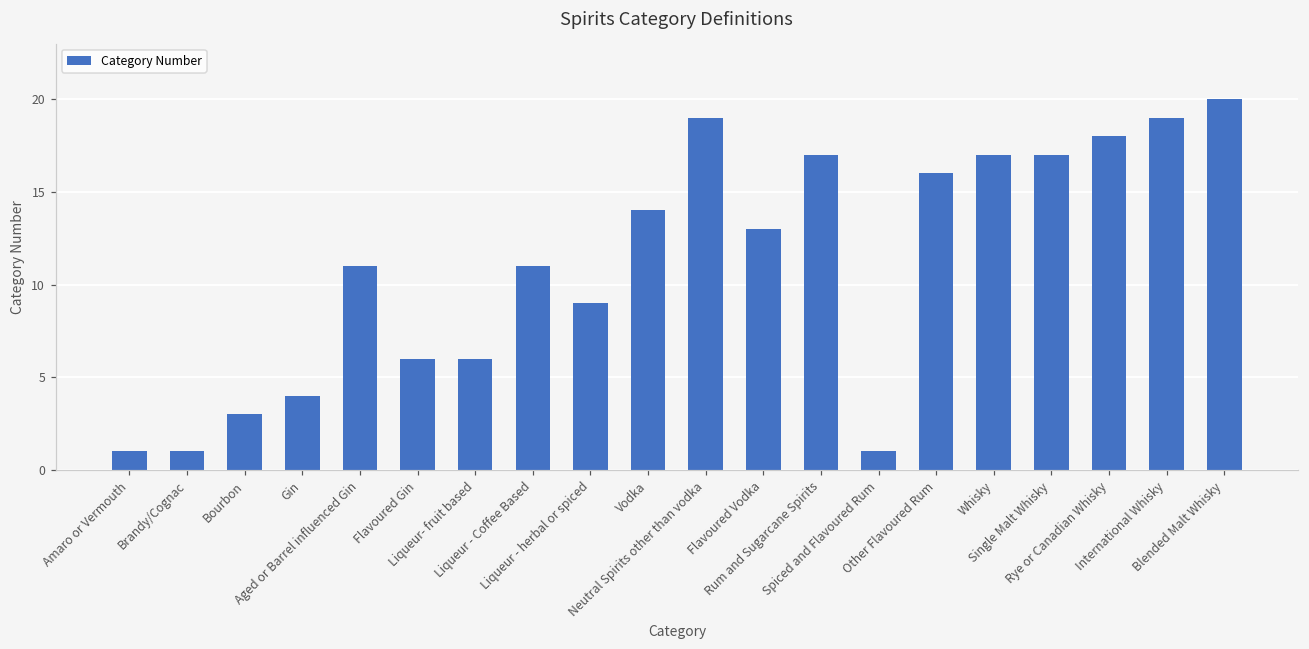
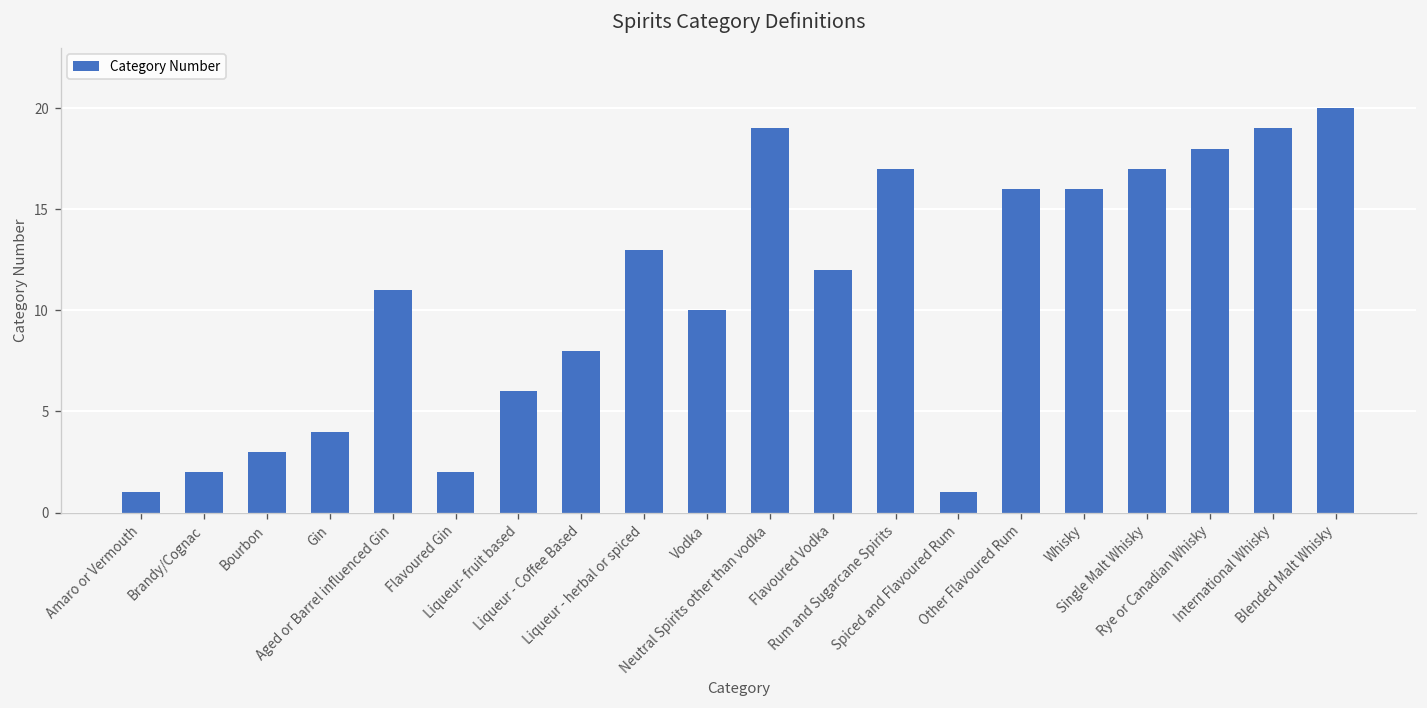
Brandy/Cognac: 1 -> 2
Flavoured Gin: 6 -> 2
Liqueur - Coffee Based: 11 -> 8
Liqueur - herbal or spiced: 9 -> 13
Vodka: 14 -> 10
Flavoured Vodka: 13 -> 12
Whisky: 17 -> 16
